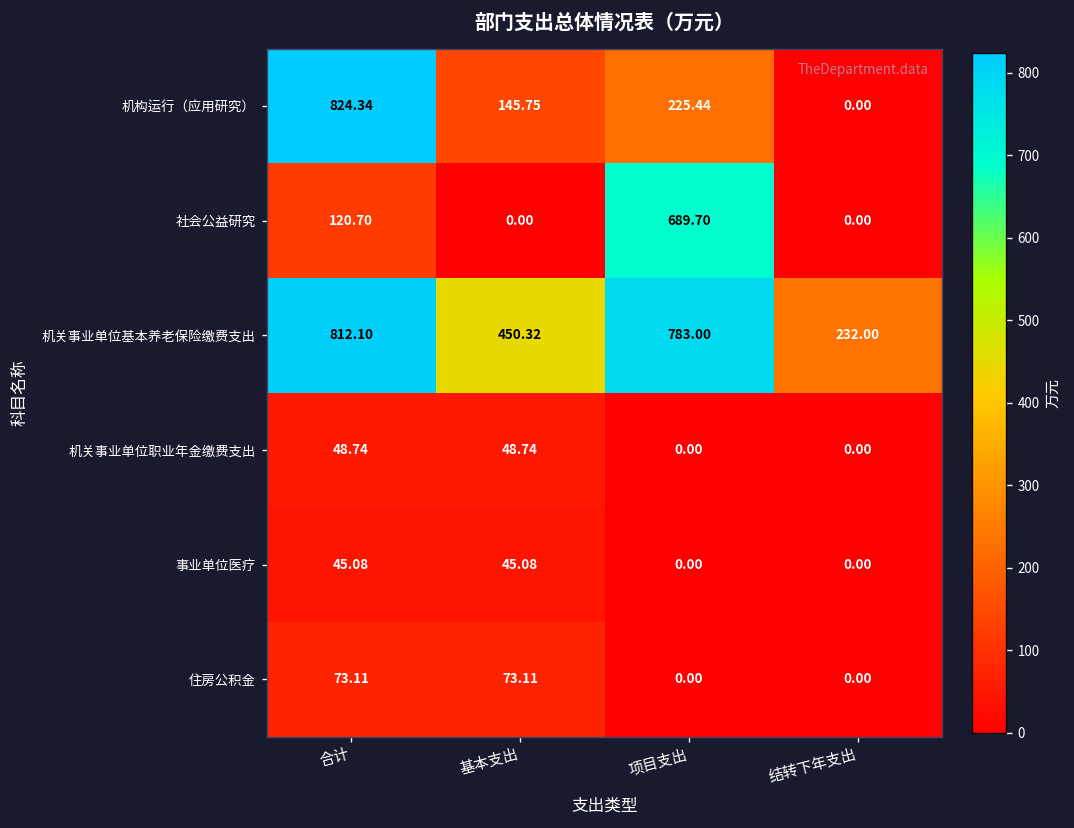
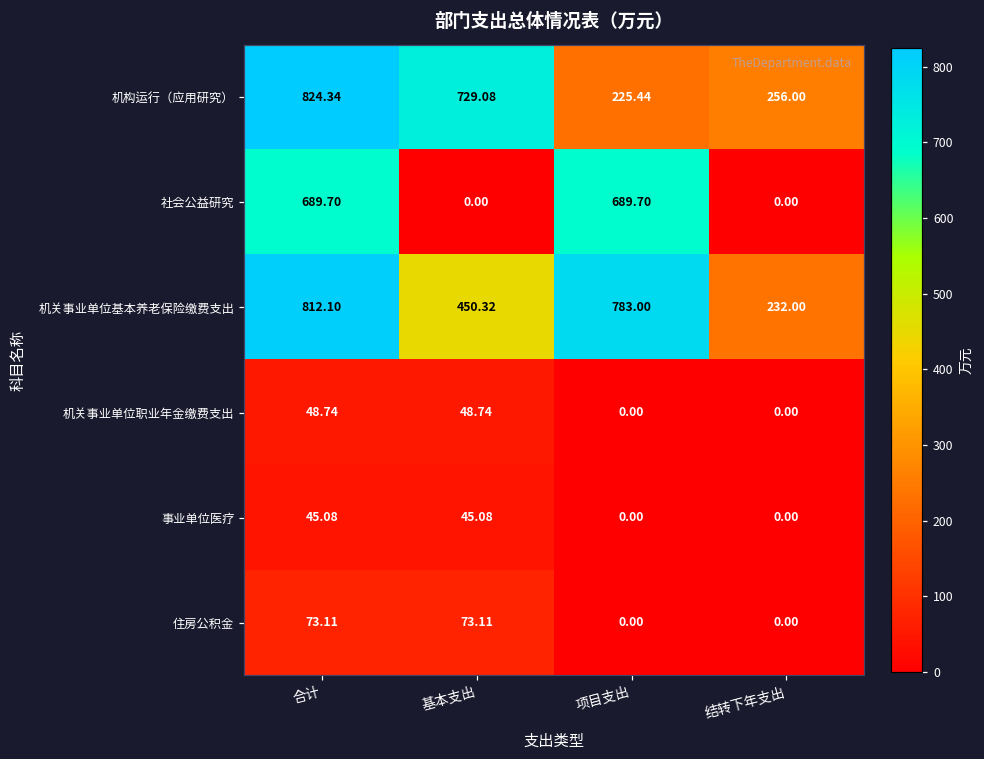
机构运行（应用研究）, 基本支出: 145.75 -> 729.08
机构运行（应用研究）, 结转下年支出: 0.00 -> 256.00
社会公益研究, 合计: 120.70 -> 689.70
